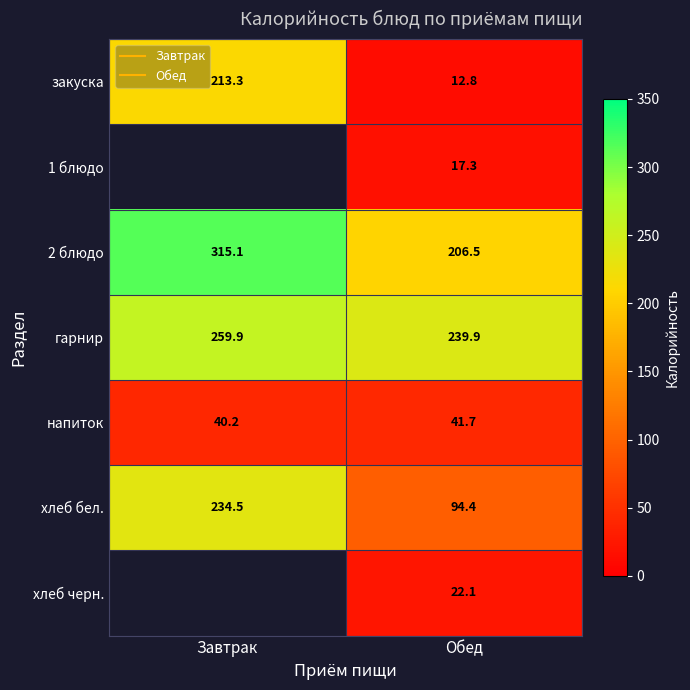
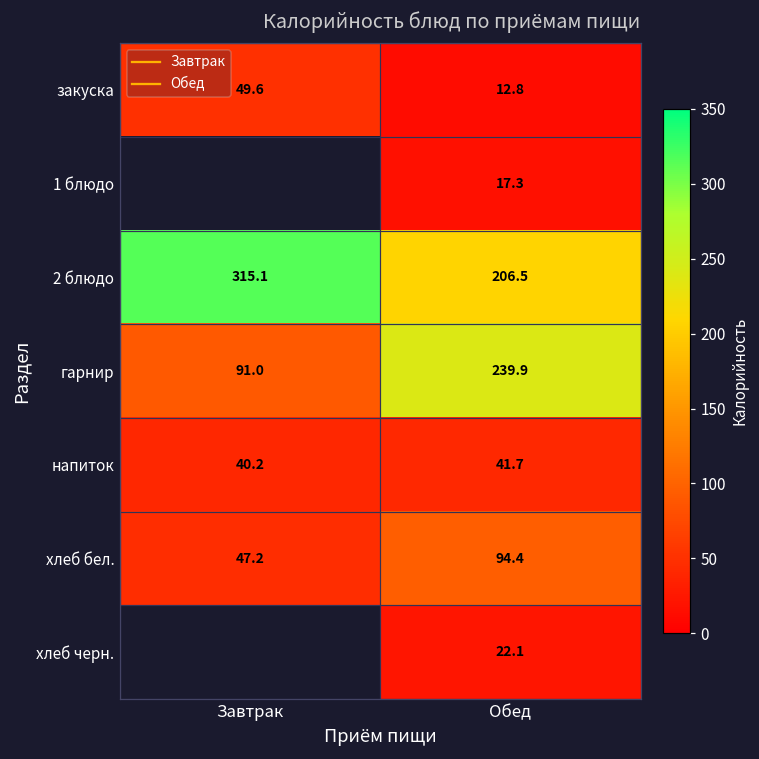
закуска, Завтрак: 213.3 -> 49.6
гарнир, Завтрак: 259.9 -> 91.0
хлеб бел., Завтрак: 234.5 -> 47.2
